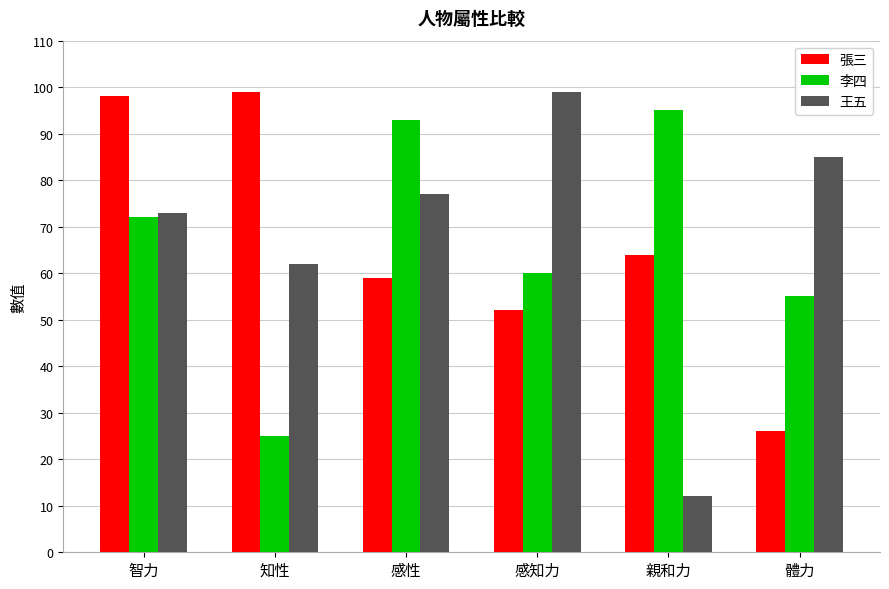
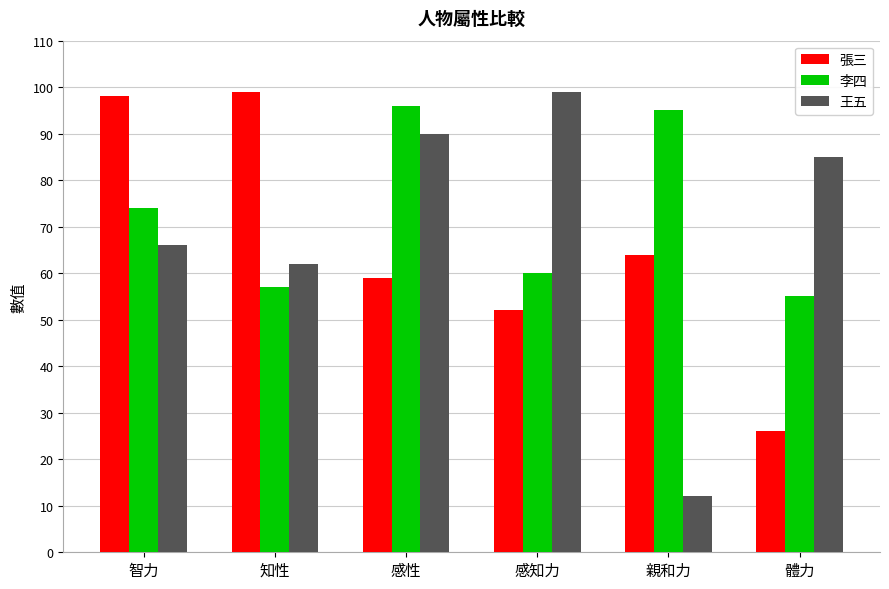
李四, 智力: 72 -> 74
王五, 智力: 73 -> 66
李四, 知性: 25 -> 57
李四, 感性: 93 -> 96
王五, 感性: 77 -> 90
